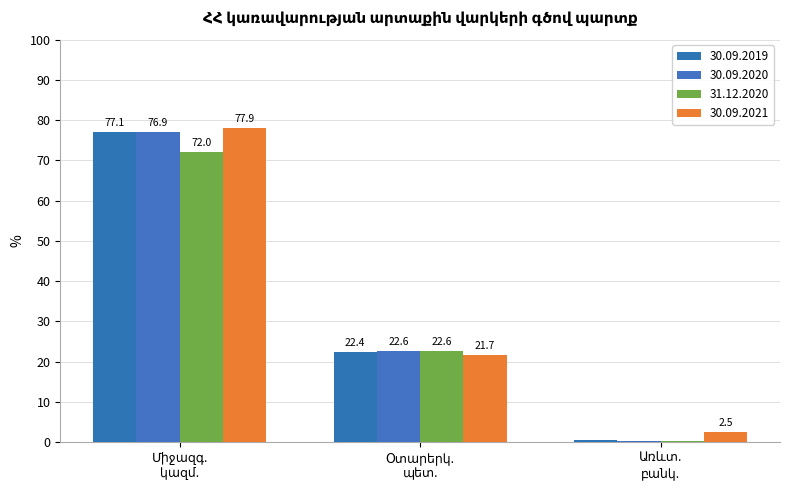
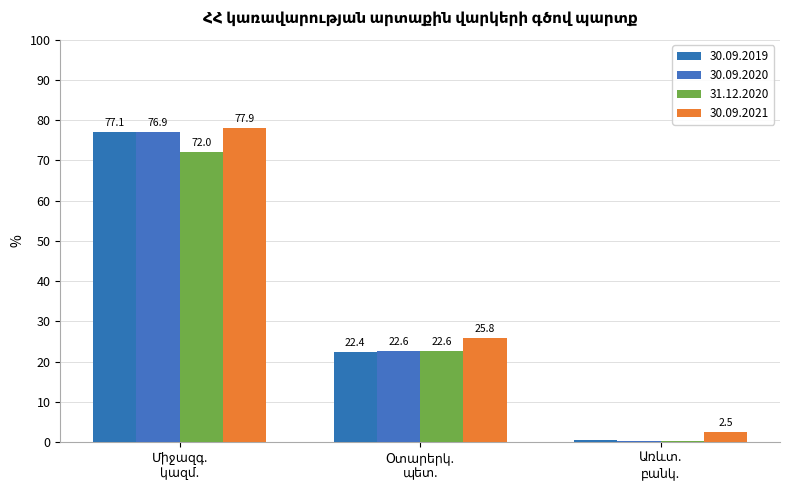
30.09.2021, Օտարերկ. պետ.: 21.7 -> 25.8
